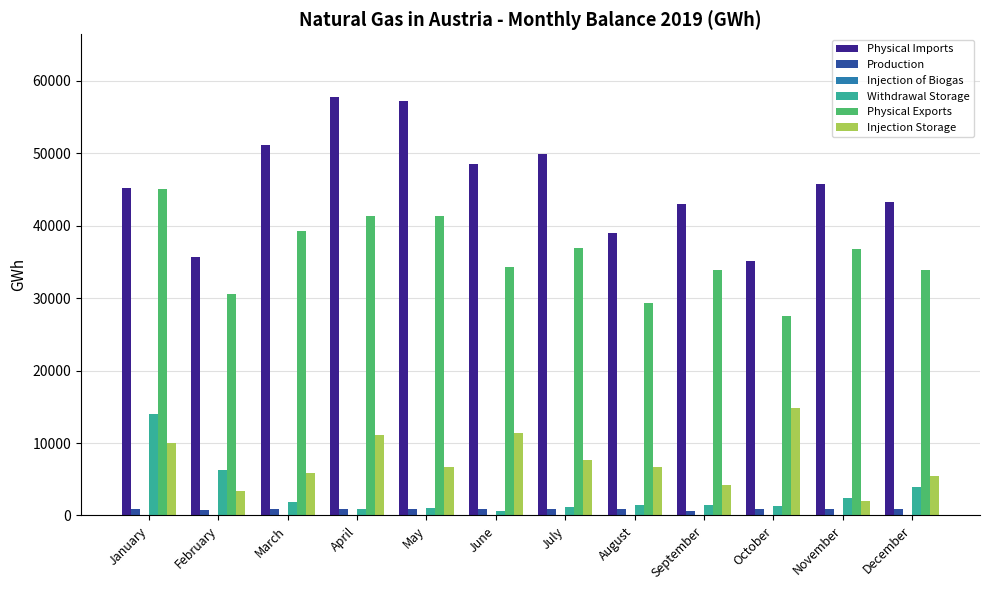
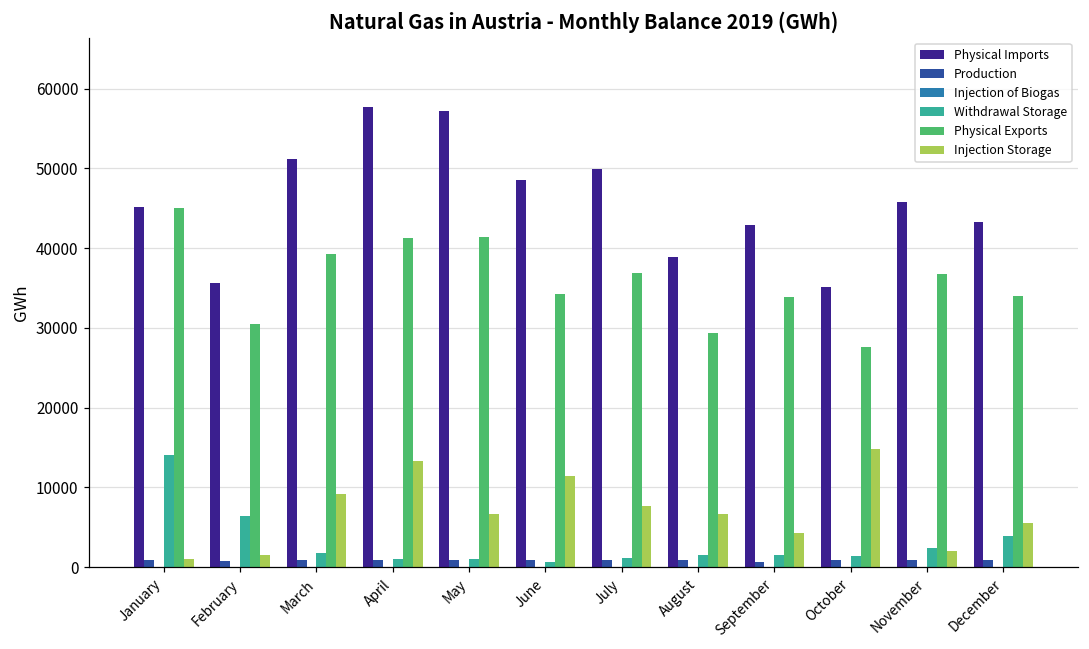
Injection Storage, January: 10000 -> 1000
Injection Storage, February: 3000 -> 1000
Injection Storage, March: 6000 -> 9000
Injection Storage, April: 11000 -> 13000
